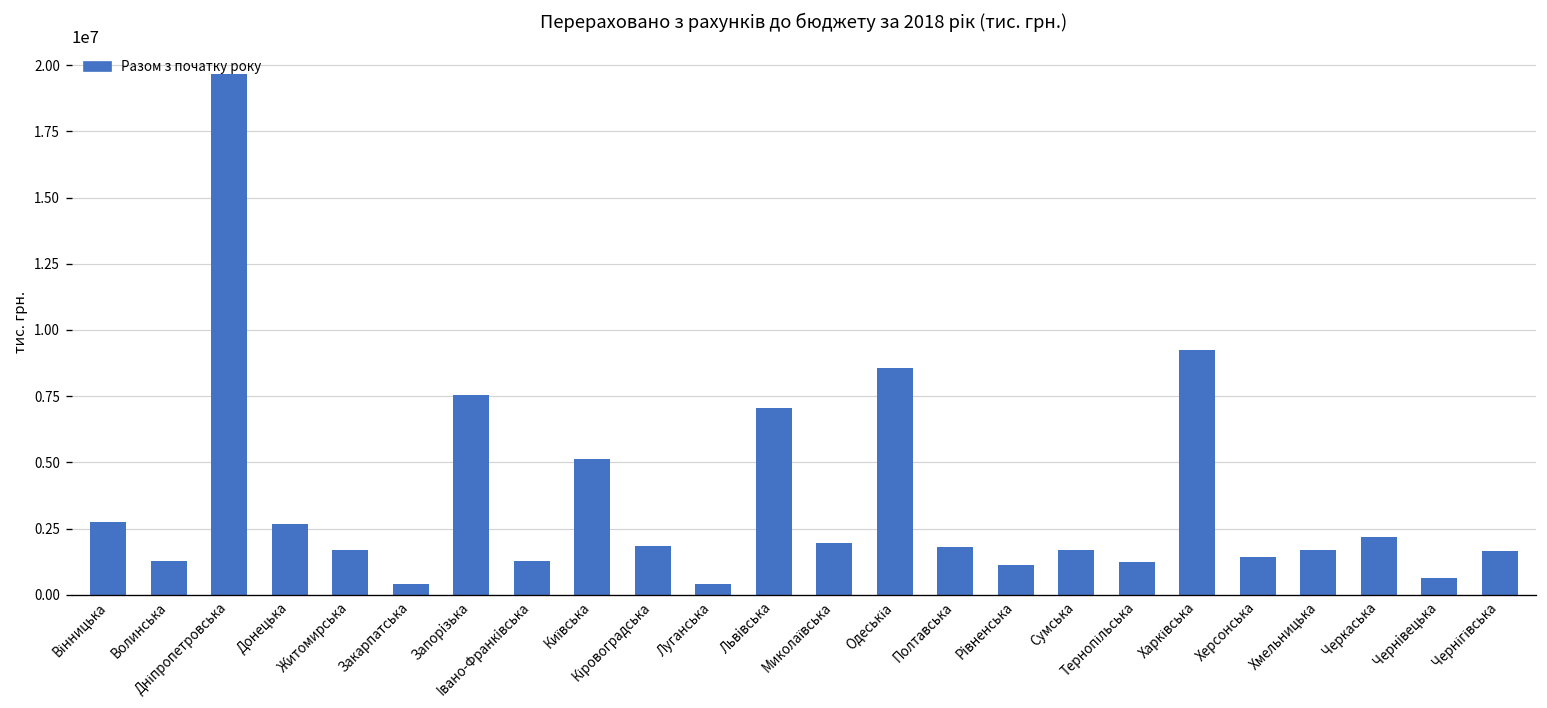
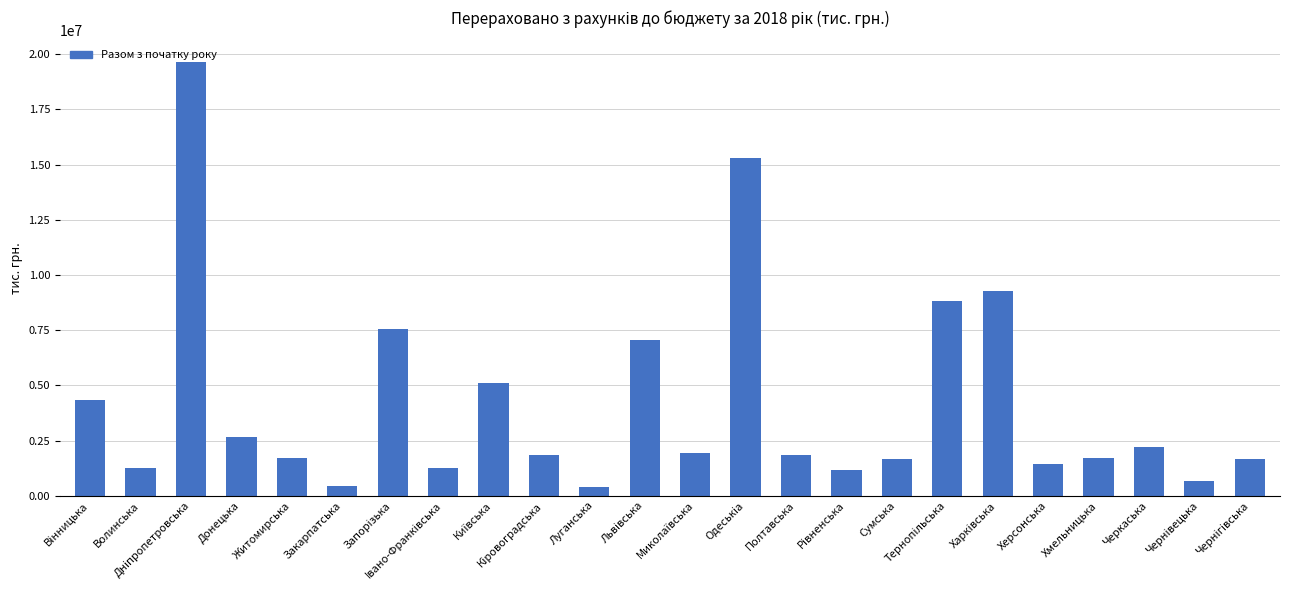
Вінницька: 2800000 -> 4300000
Одеськіа: 8500000 -> 15300000
Тернопільська: 1200000 -> 8800000
